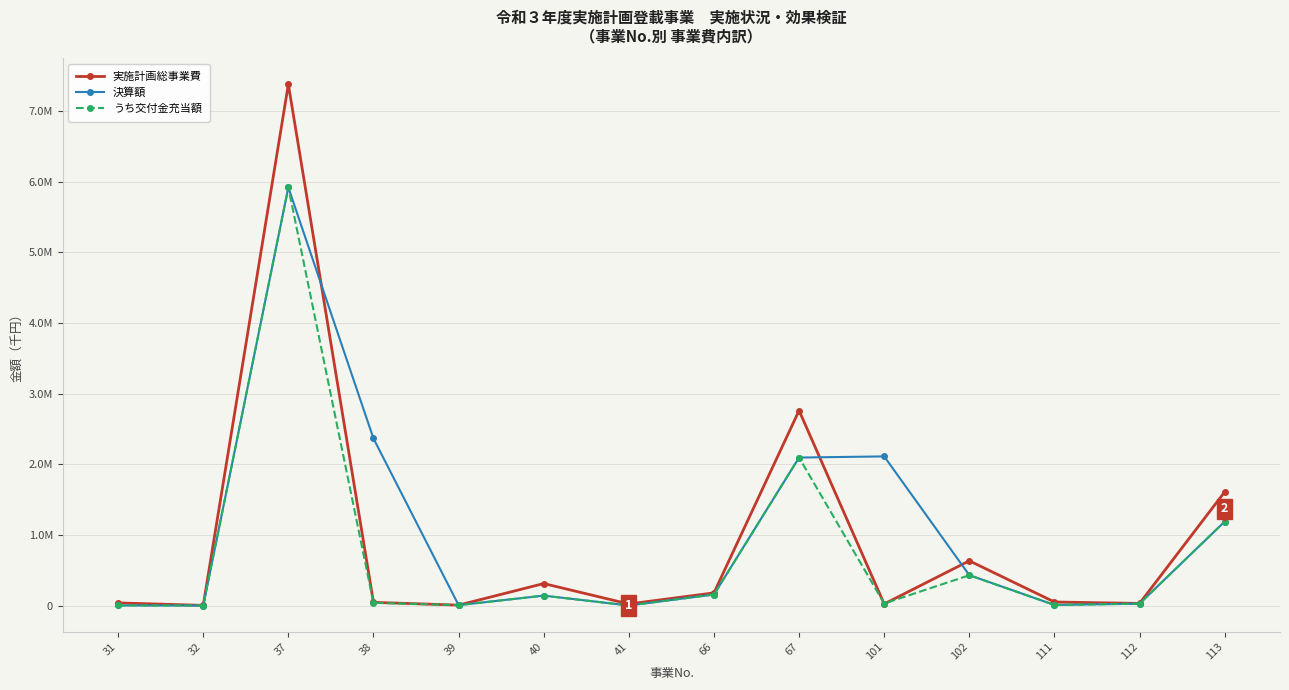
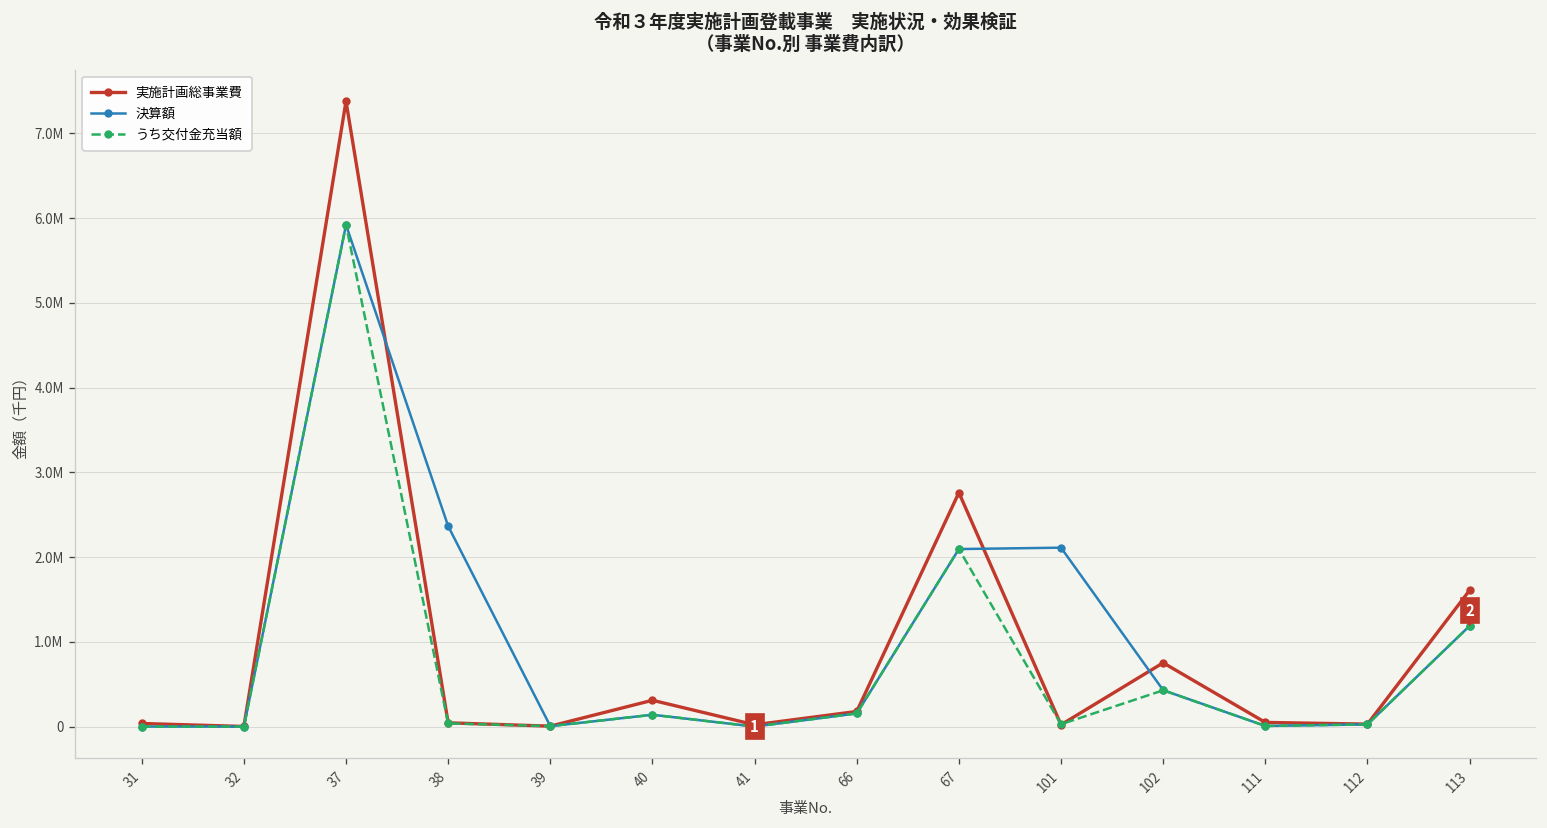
実施計画総事業費, 102: 600000 -> 800000
